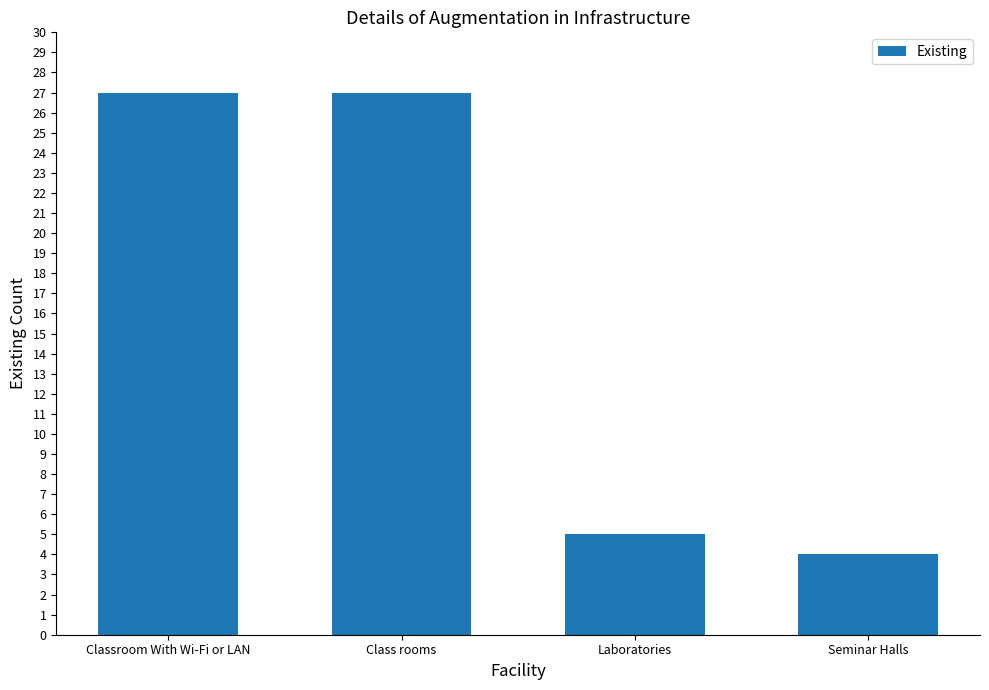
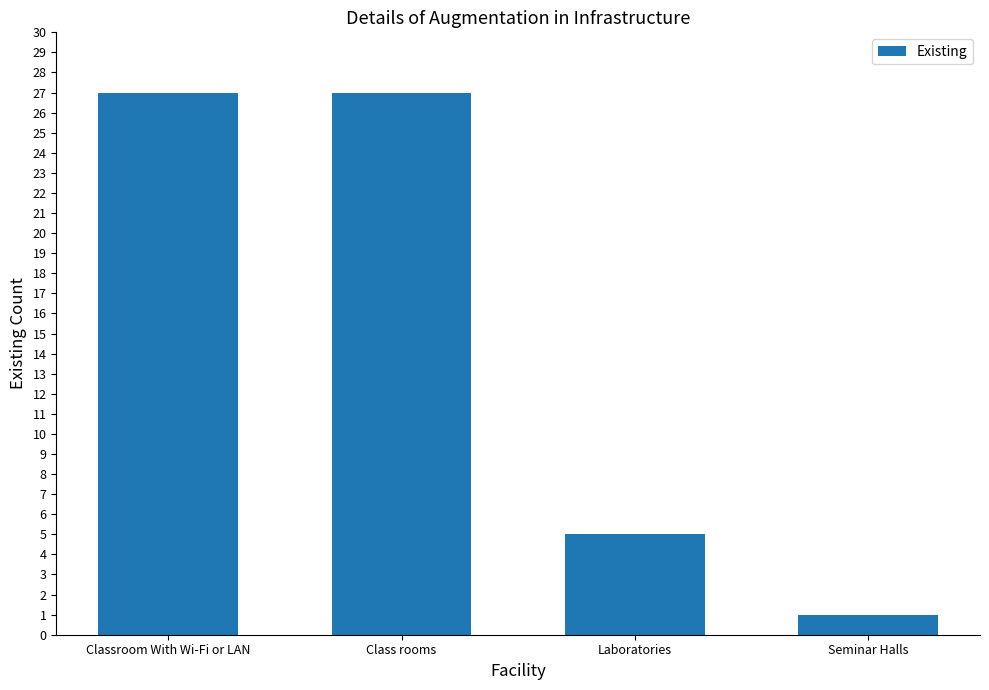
Seminar Halls: 4 -> 1
